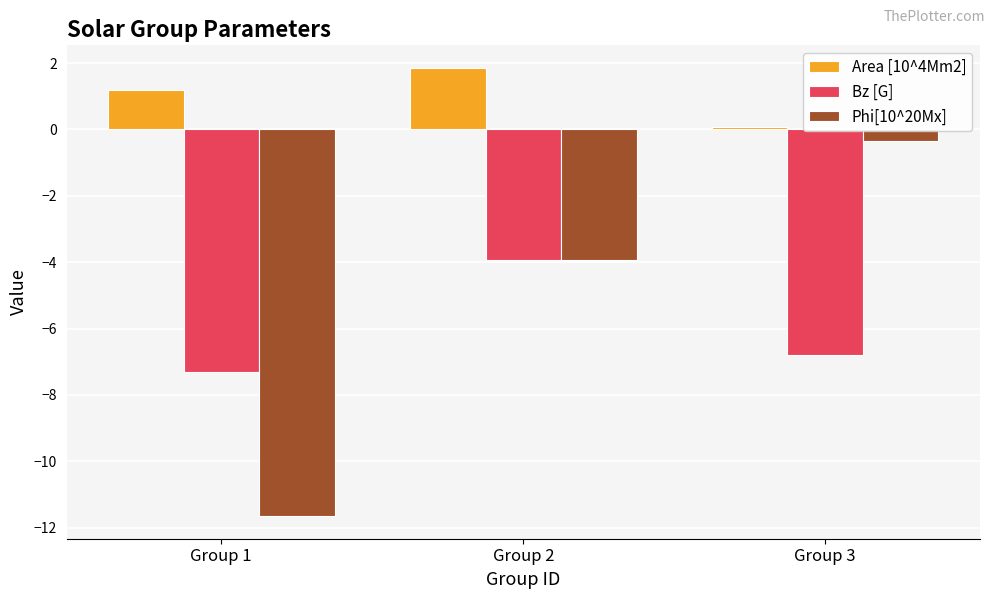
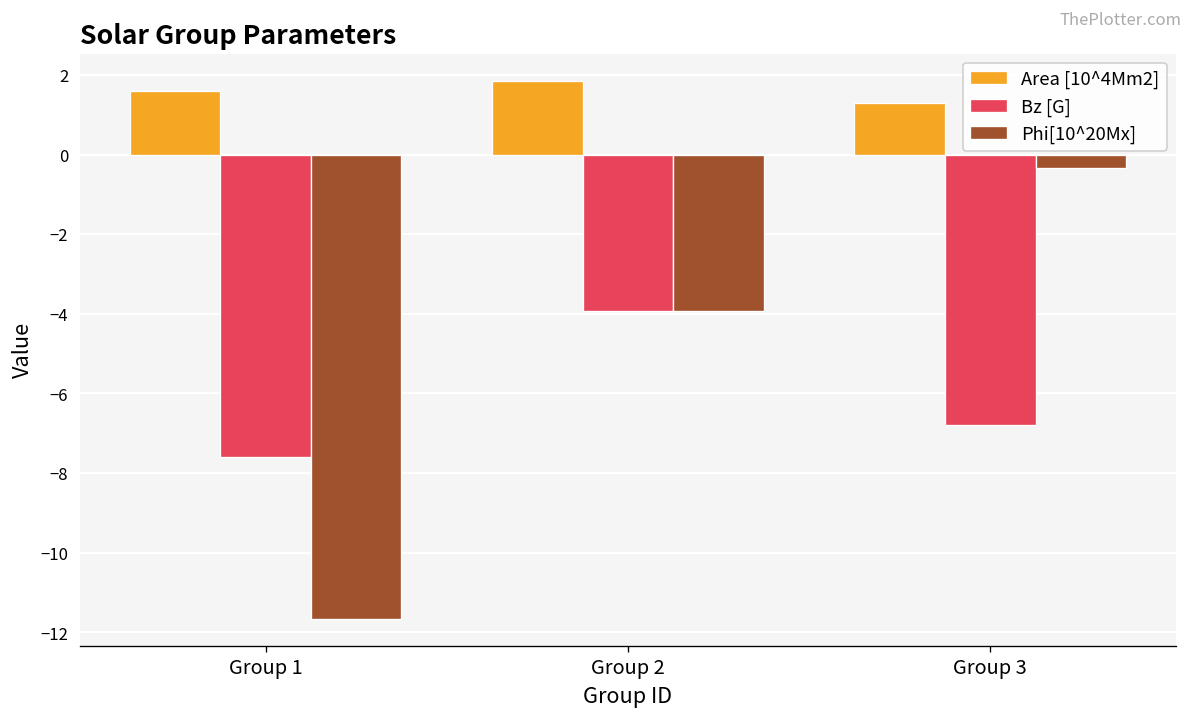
Area [10^4Mm2], Group 1: 1.2 -> 1.6
Bz [G], Group 1: -7.3 -> -7.6
Area [10^4Mm2], Group 3: 0.1 -> 1.3
